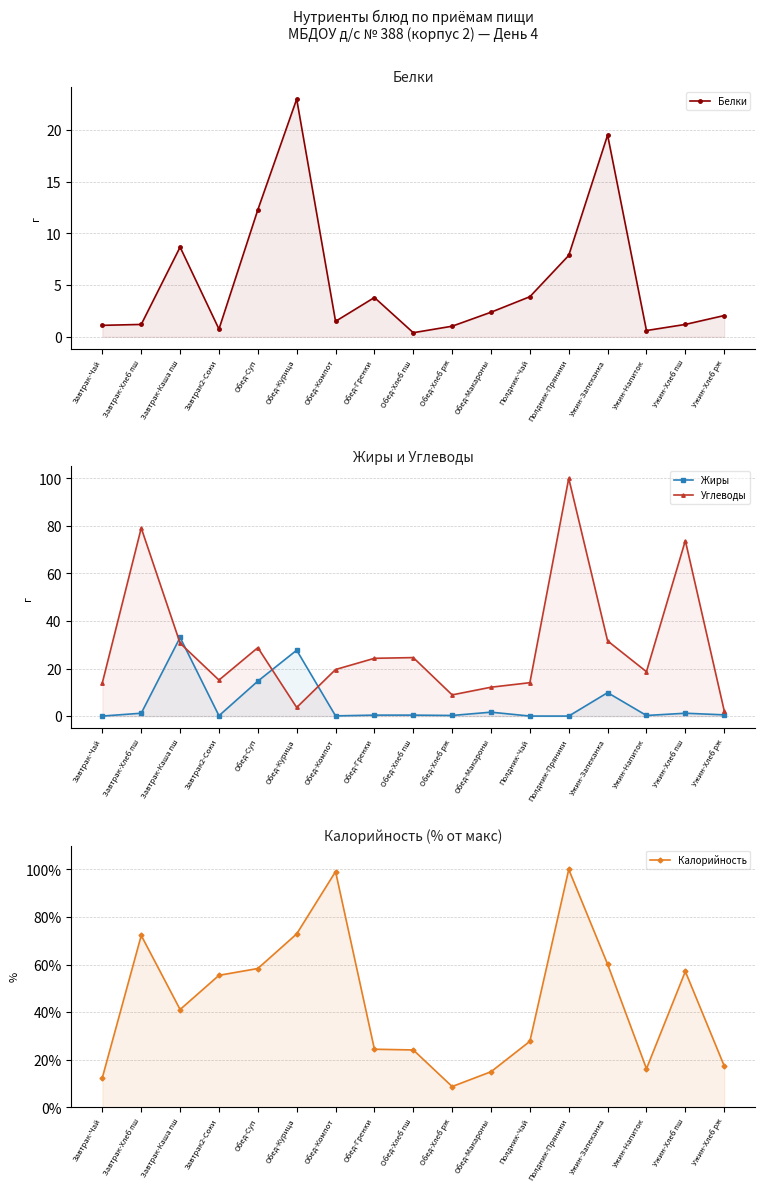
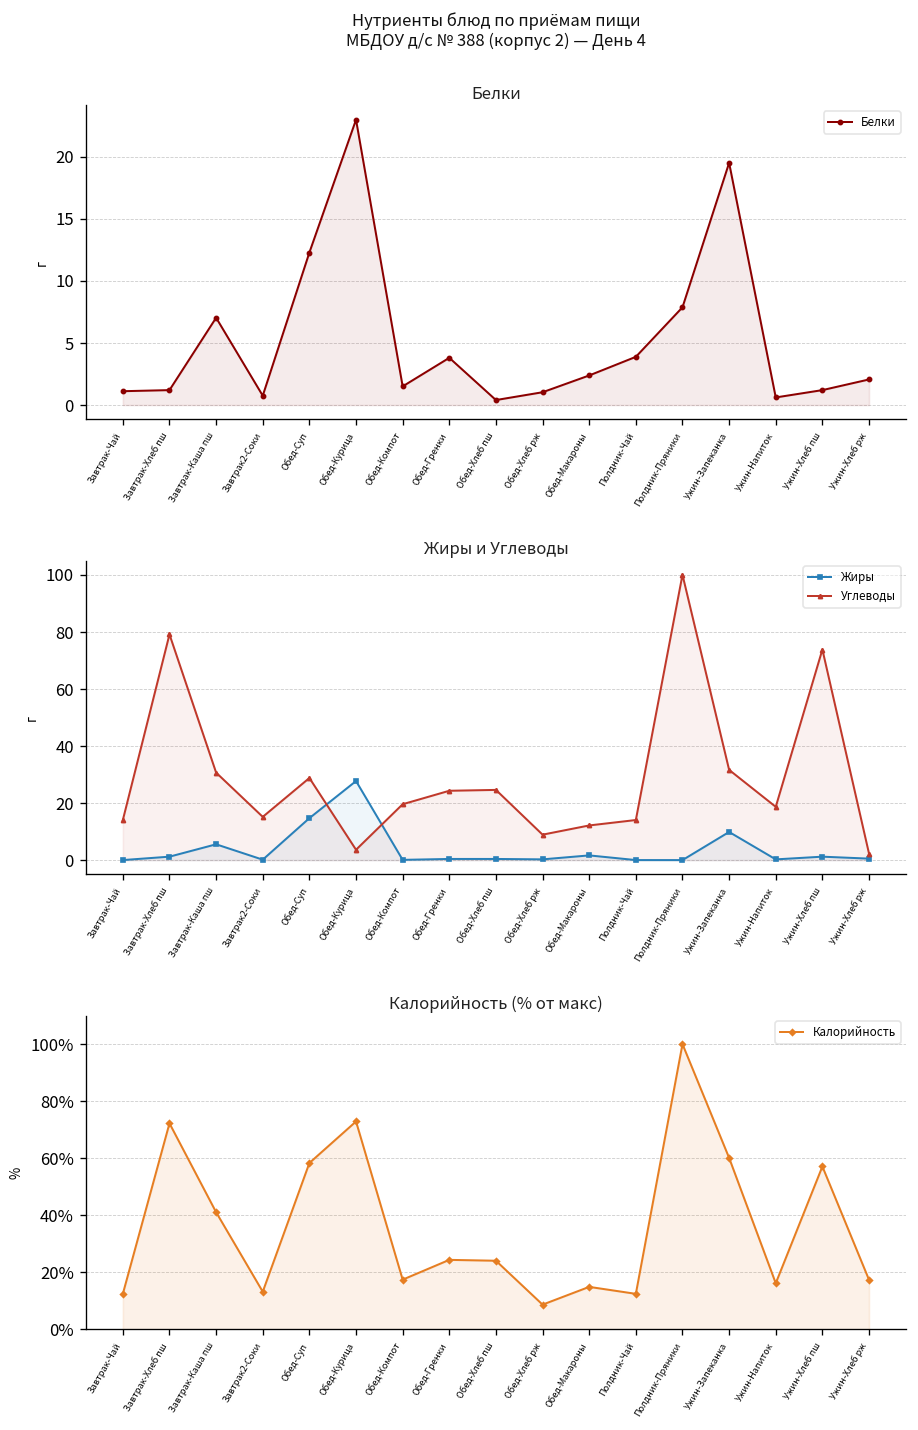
Белки, Завтрак-Каша пш: 8.7 -> 7.0
Жиры и Углеводы, Жиры, Завтрак-Каша пш: 33 -> 6
Калорийность (% от макс), Завтрак2-Соки: 55% -> 13%
Калорийность (% от макс), Обед-Компот: 99% -> 17%
Калорийность (% от макс), Полдник-Чай: 28% -> 12%
